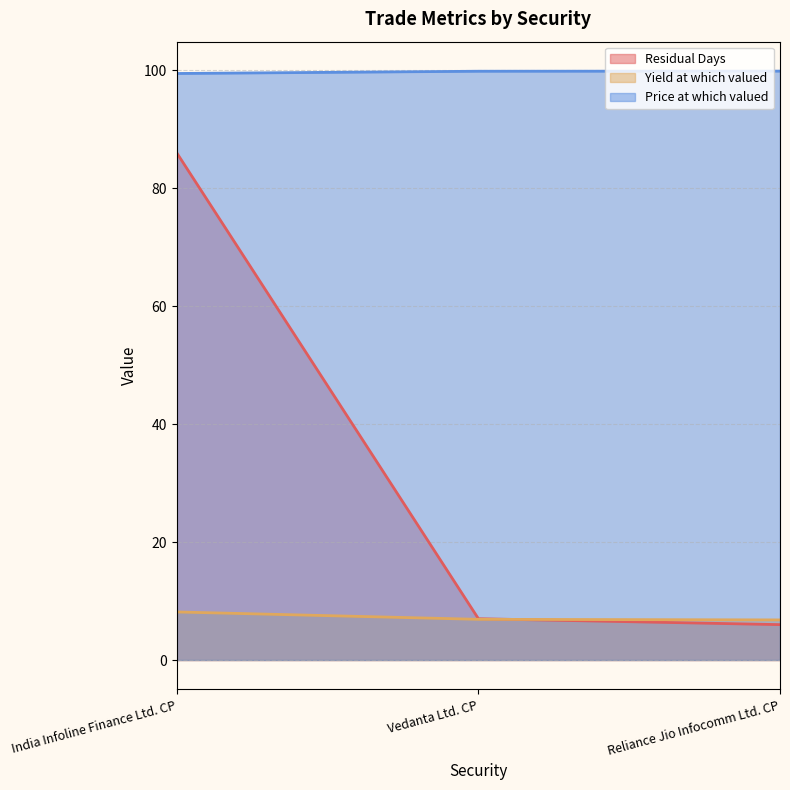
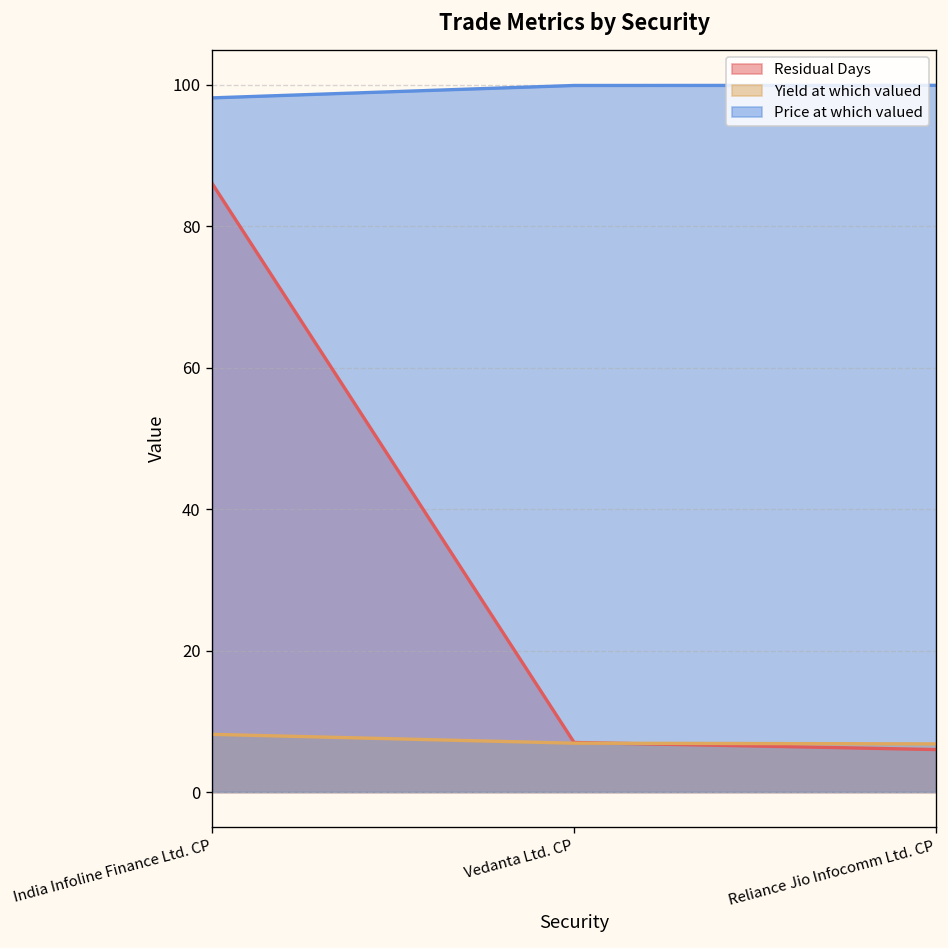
Price at which valued, India Infoline Finance Ltd. CP: 99 -> 98
